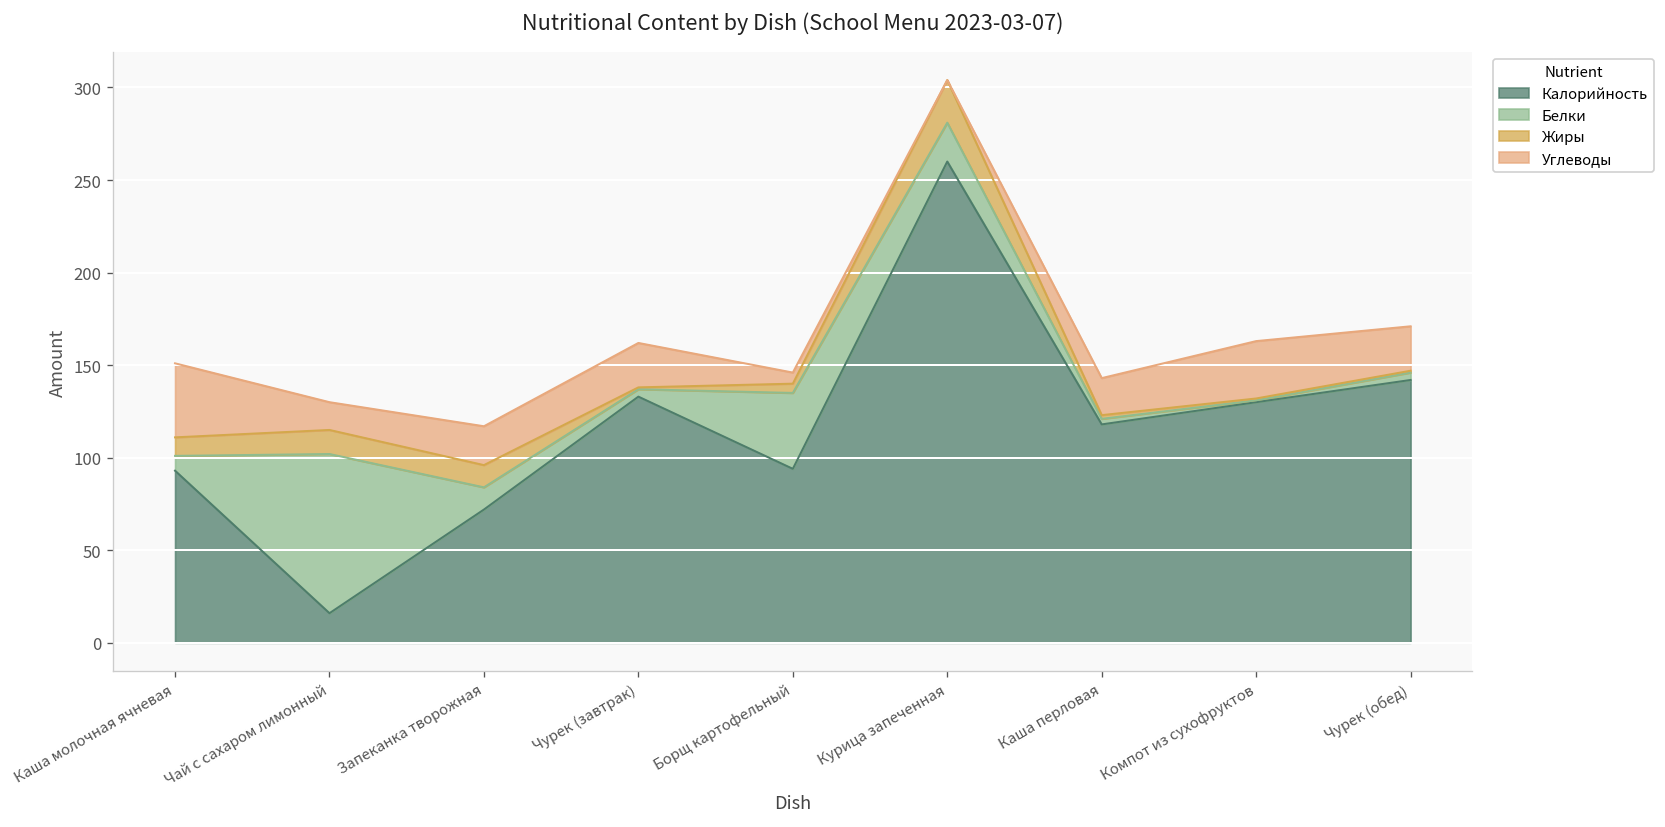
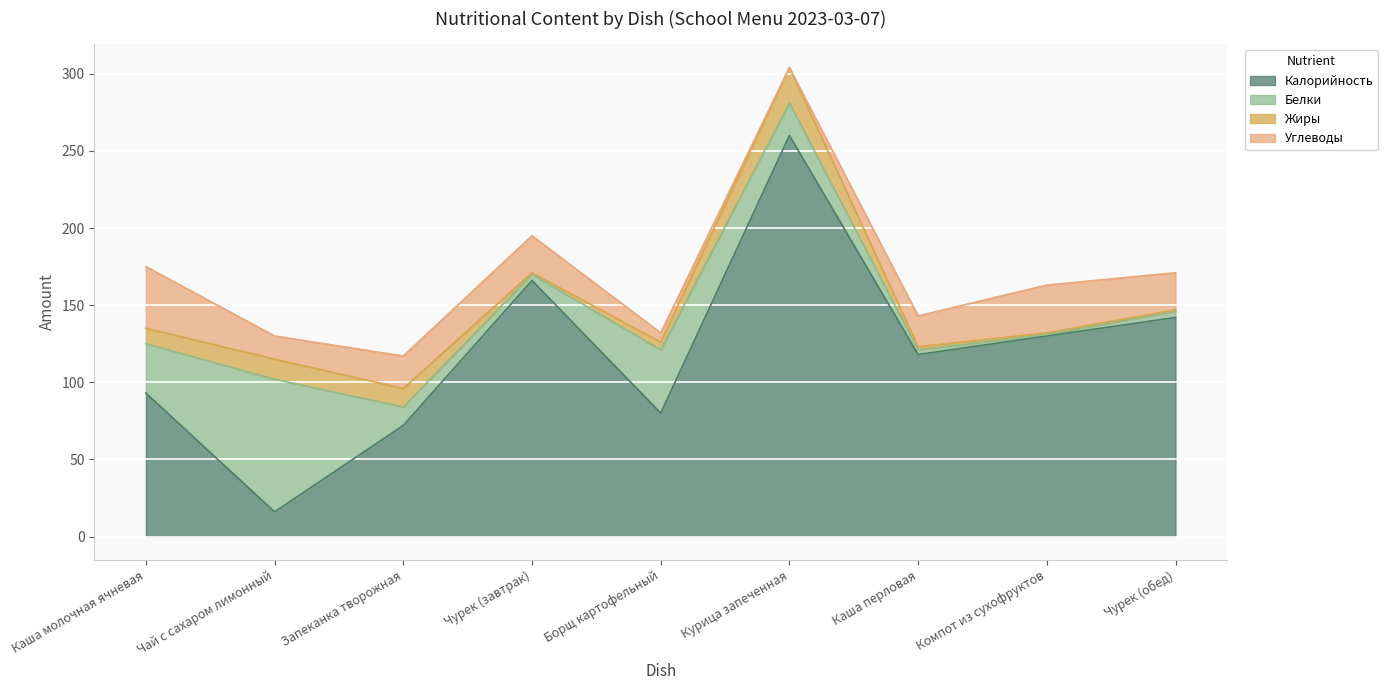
Белки, Каша молочная ячневая: 8 -> 32
Калорийность, Чурек (завтрак): 133 -> 166
Калорийность, Борщ картофельный: 94 -> 80
